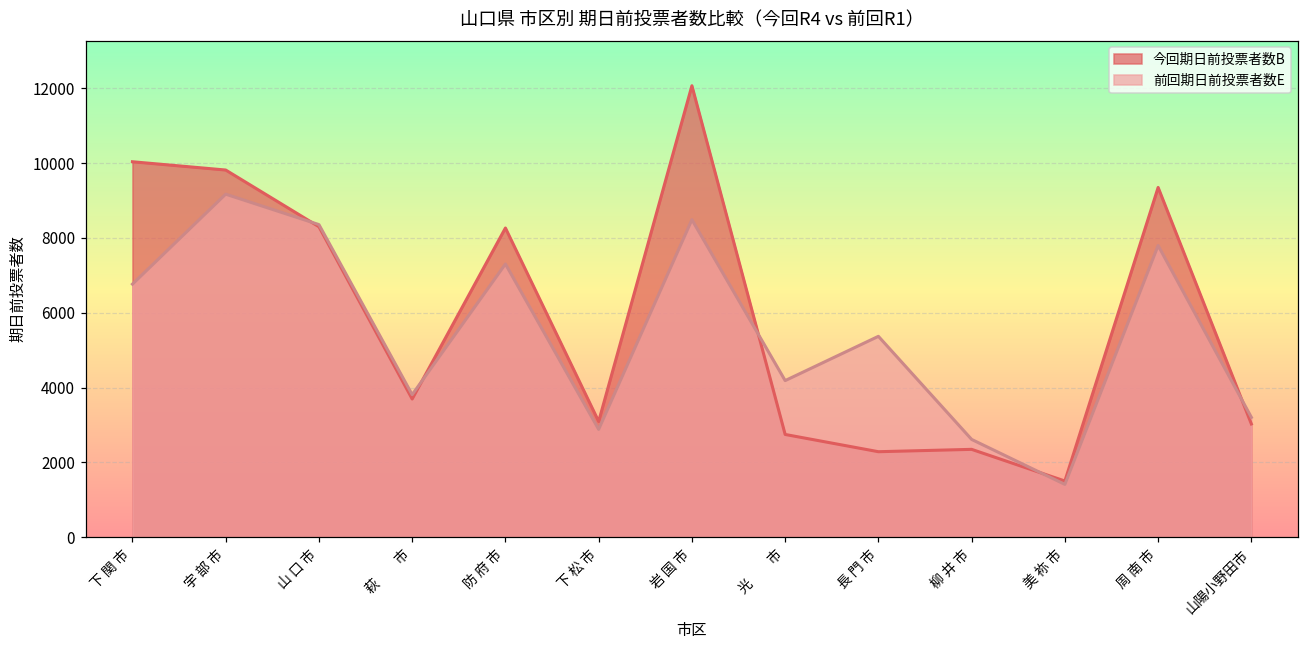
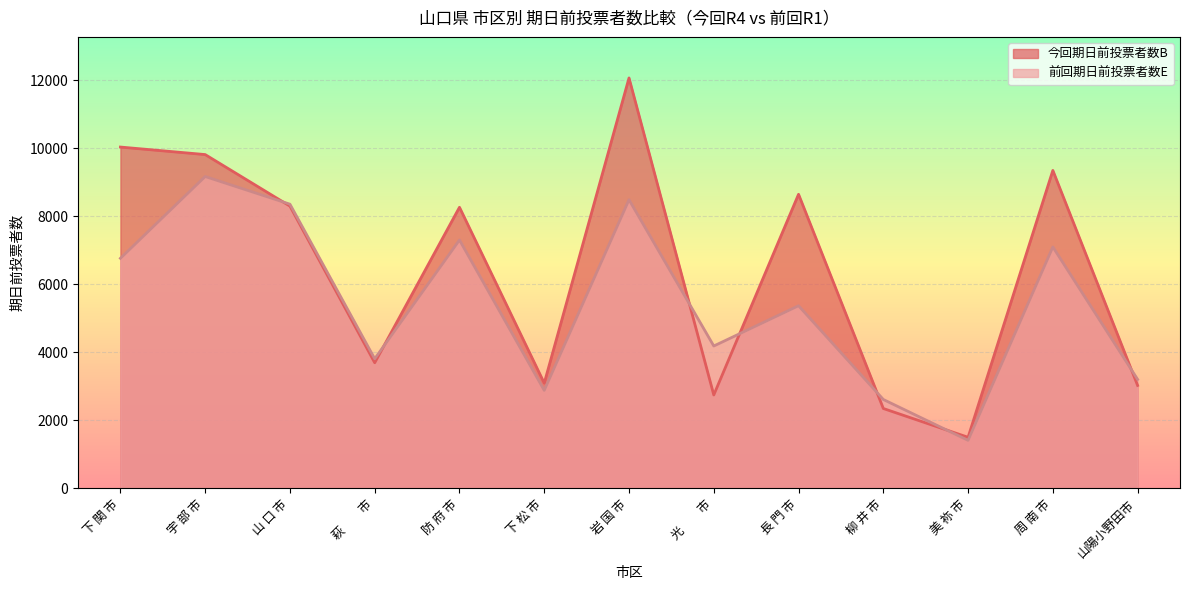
今回期日前投票者数B, 長 門 市: 2300 -> 8600
前回期日前投票者数E, 周 南 市: 7800 -> 7100
